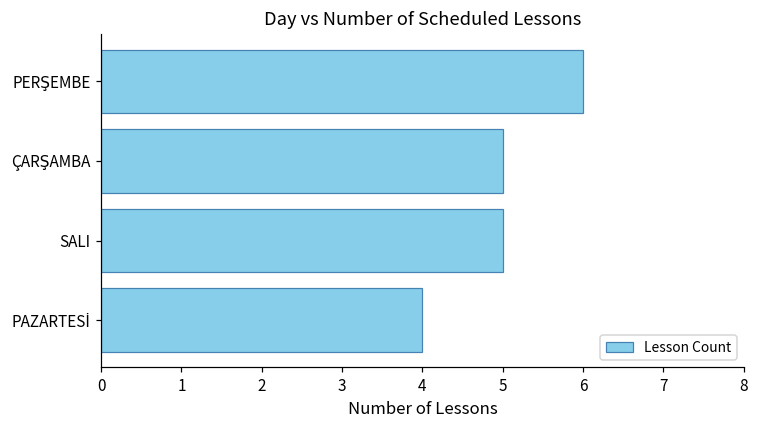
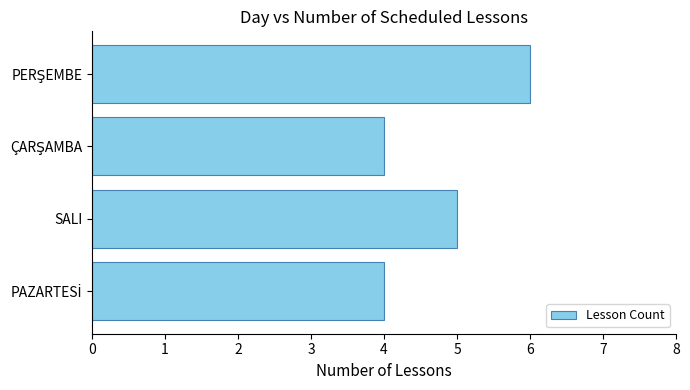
ÇARŞAMBA: 5 -> 4
